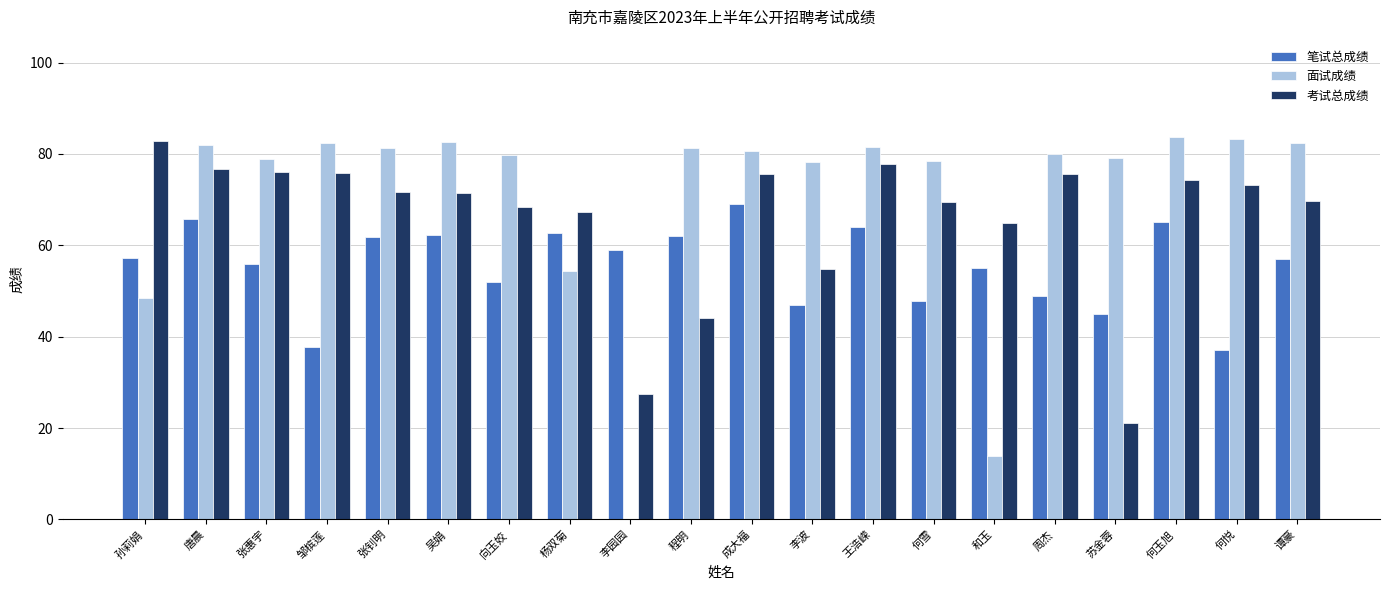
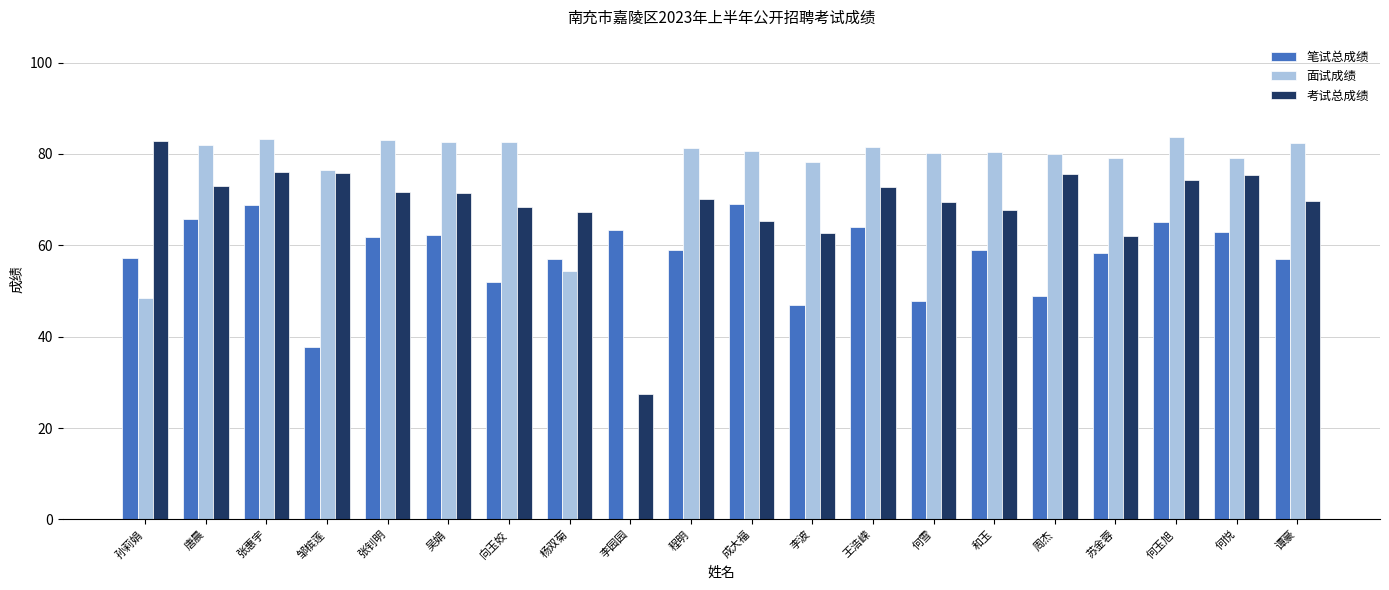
考试总成绩, 唐晨: 77 -> 73
笔试总成绩, 张惠宇: 56 -> 69
面试成绩, 张惠宇: 79 -> 83
面试成绩, 邹槟莲: 82 -> 76
面试成绩, 张钊明: 81 -> 83
面试成绩, 向玉姣: 80 -> 83
笔试总成绩, 杨双菊: 63 -> 57
笔试总成绩, 李园园: 59 -> 63
笔试总成绩, 程明: 62 -> 59
考试总成绩, 程明: 44 -> 70
考试总成绩, 成大福: 76 -> 65
考试总成绩, 李波: 55 -> 63
考试总成绩, 王浩嵘: 78 -> 73
面试成绩, 何雪: 78 -> 80
笔试总成绩, 和玉: 55 -> 59
面试成绩, 和玉: 14 -> 80
考试总成绩, 和玉: 65 -> 68
笔试总成绩, 苏金蓉: 45 -> 58
考试总成绩, 苏金蓉: 21 -> 62
笔试总成绩, 何悦: 37 -> 63
面试成绩, 何悦: 83 -> 79
考试总成绩, 何悦: 73 -> 75
